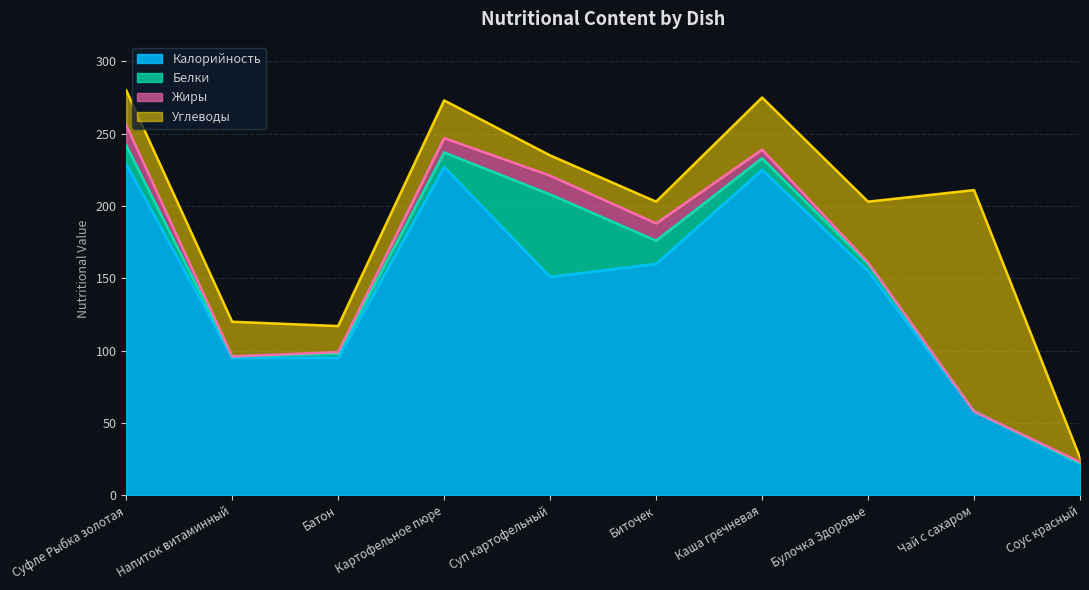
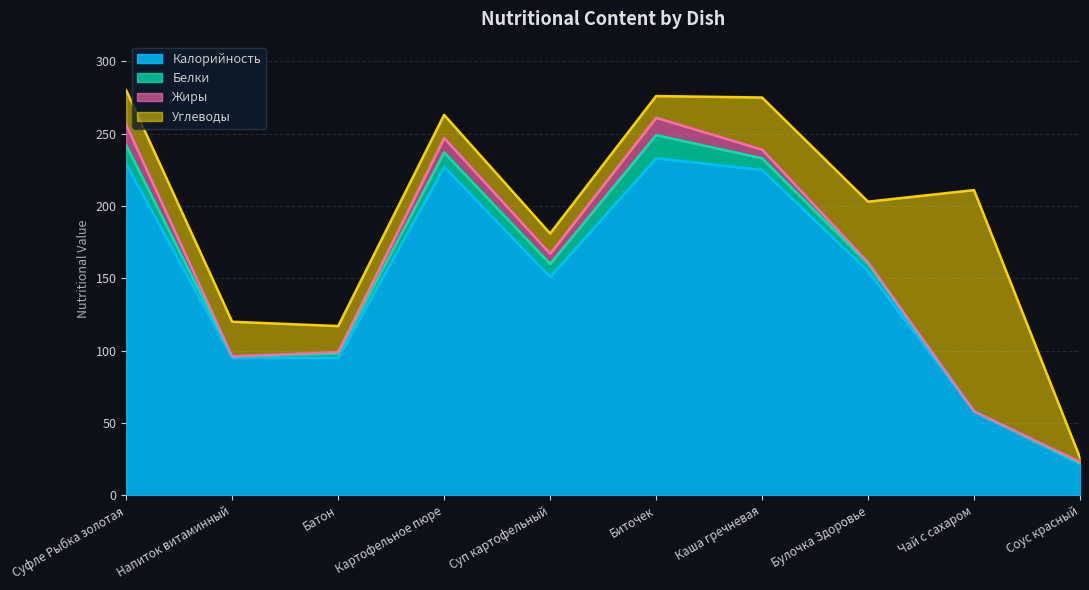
Углеводы, Картофельное пюре: 26 -> 16
Белки, Суп картофельный: 57 -> 9
Жиры, Суп картофельный: 13 -> 7
Калорийность, Биточек: 160 -> 233
